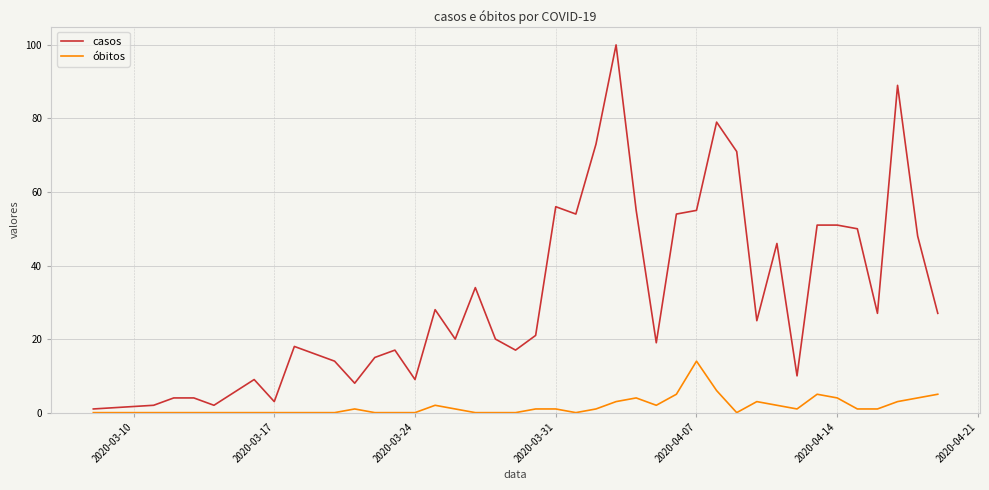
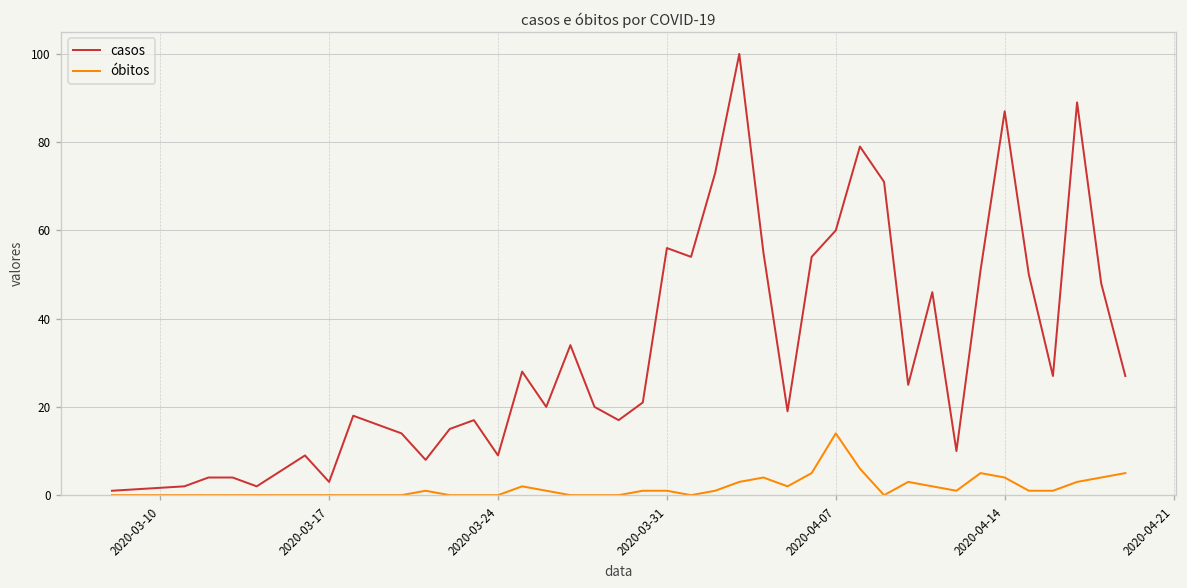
casos, 2020-04-07: 55 -> 60
casos, 2020-04-14: 51 -> 87
